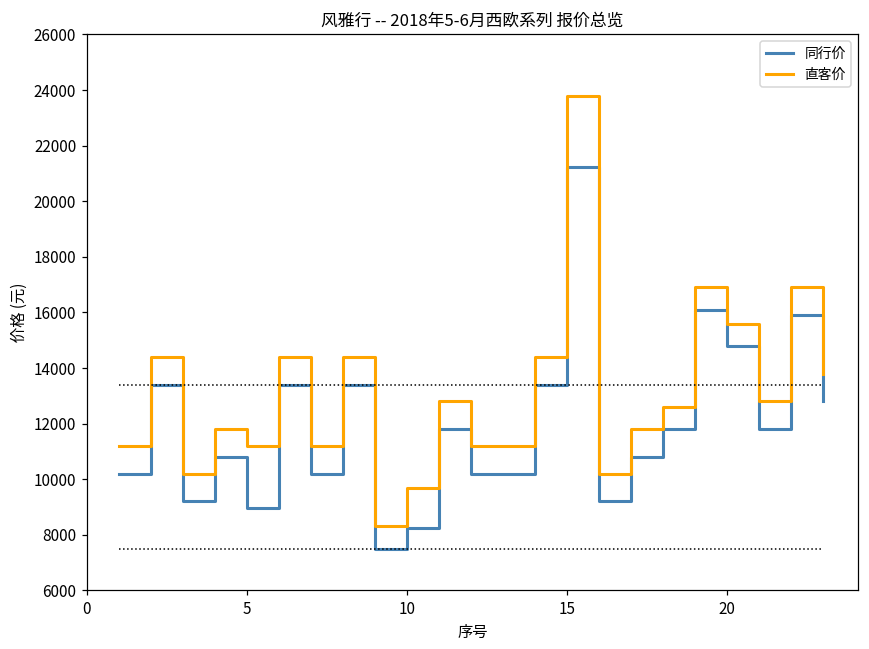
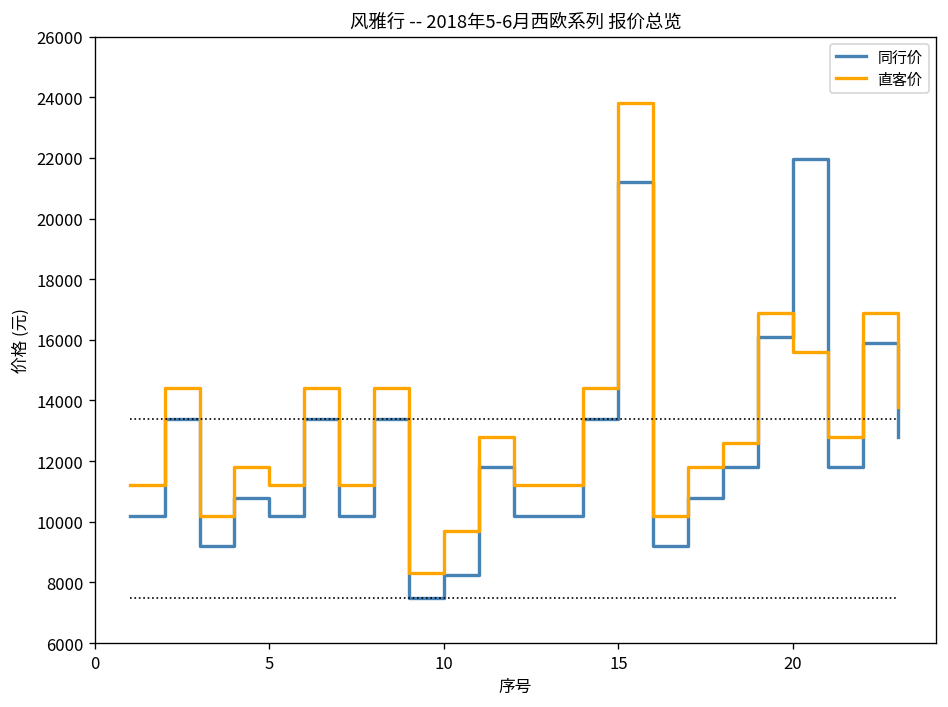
同行价, 5: 9000 -> 10200
同行价, 20: 14800 -> 22000
